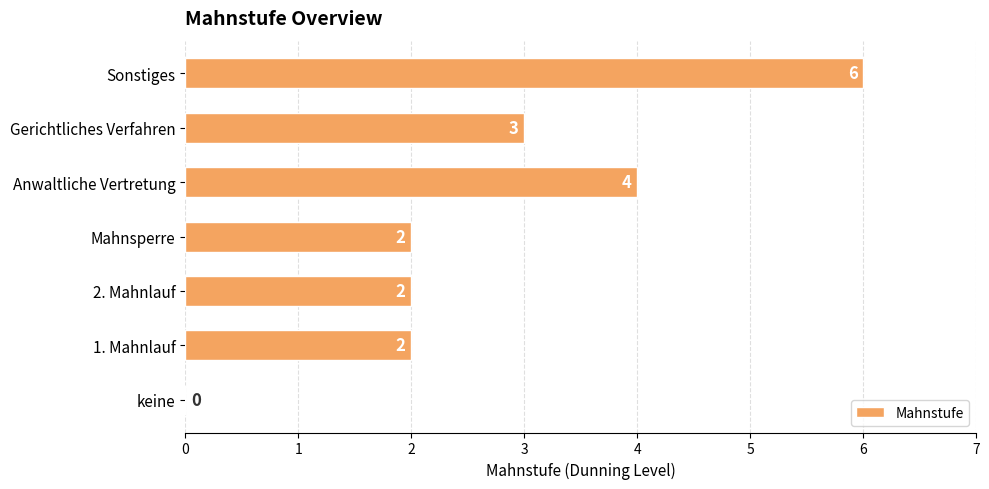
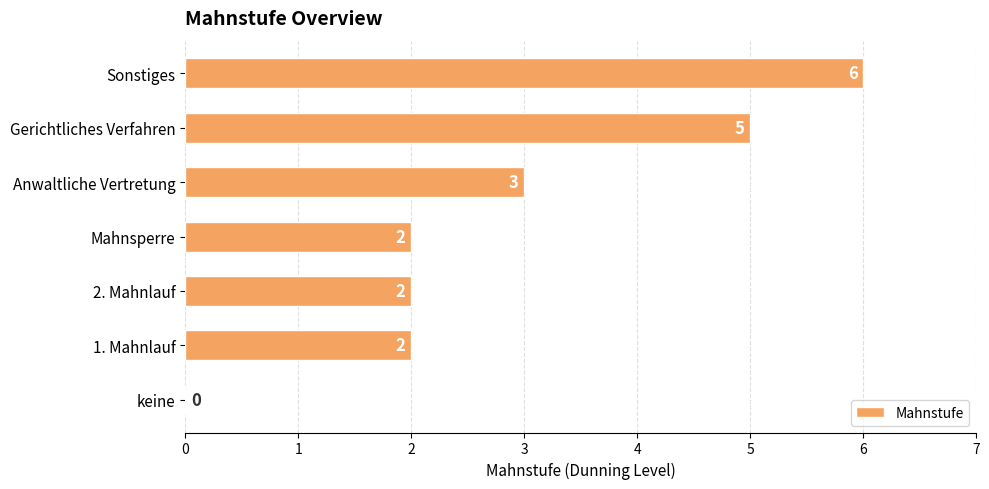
Gerichtliches Verfahren: 3 -> 5
Anwaltliche Vertretung: 4 -> 3
